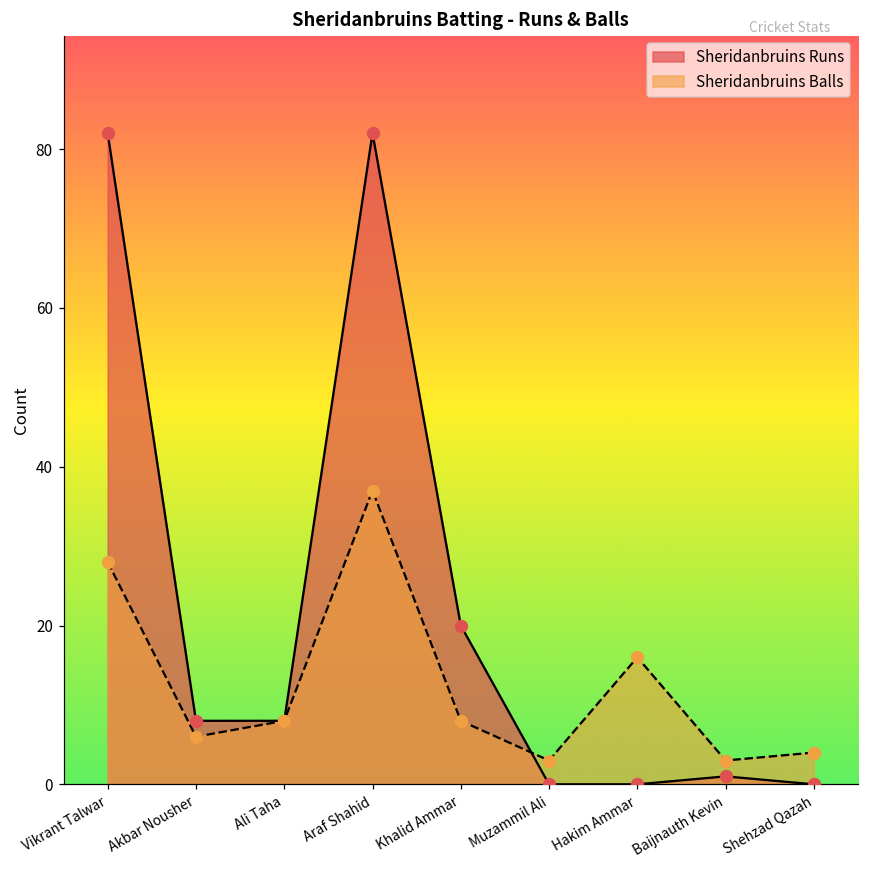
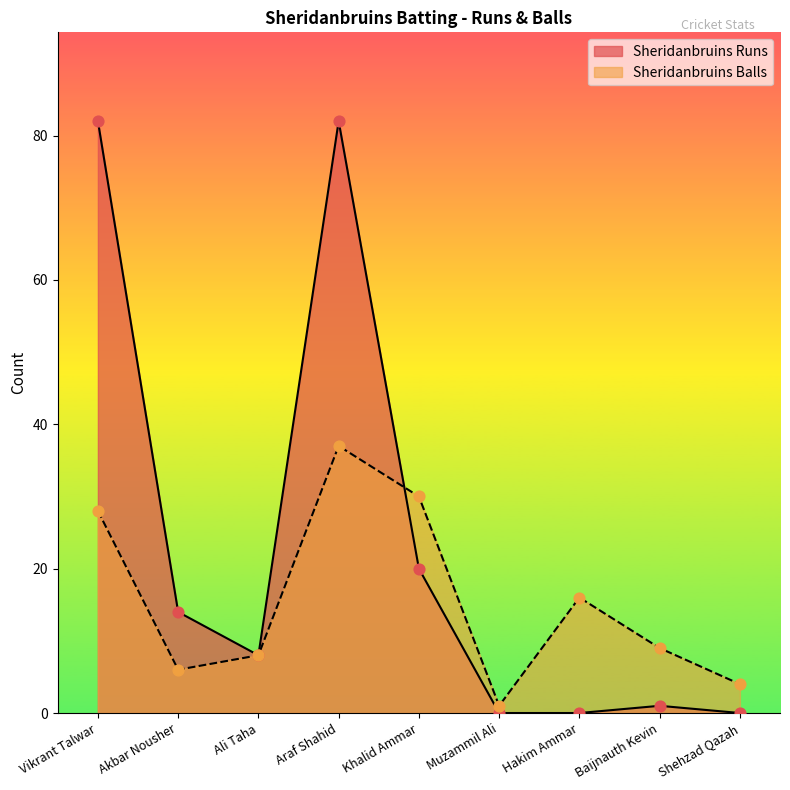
Sheridanbruins Runs, Akbar Nousher: 8 -> 14
Sheridanbruins Balls, Khalid Ammar: 8 -> 30
Sheridanbruins Balls, Muzammil Ali: 3 -> 1
Sheridanbruins Balls, Baijnauth Kevin: 3 -> 9
